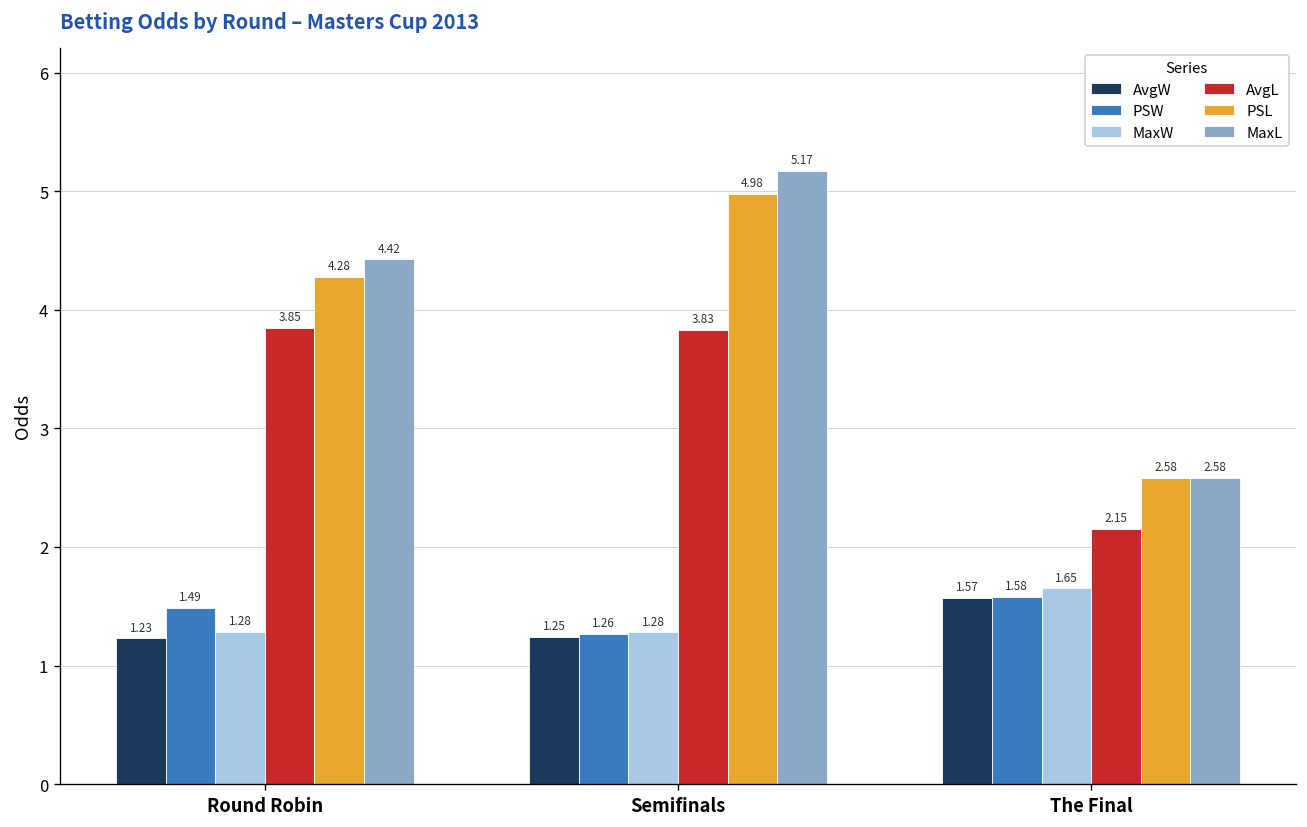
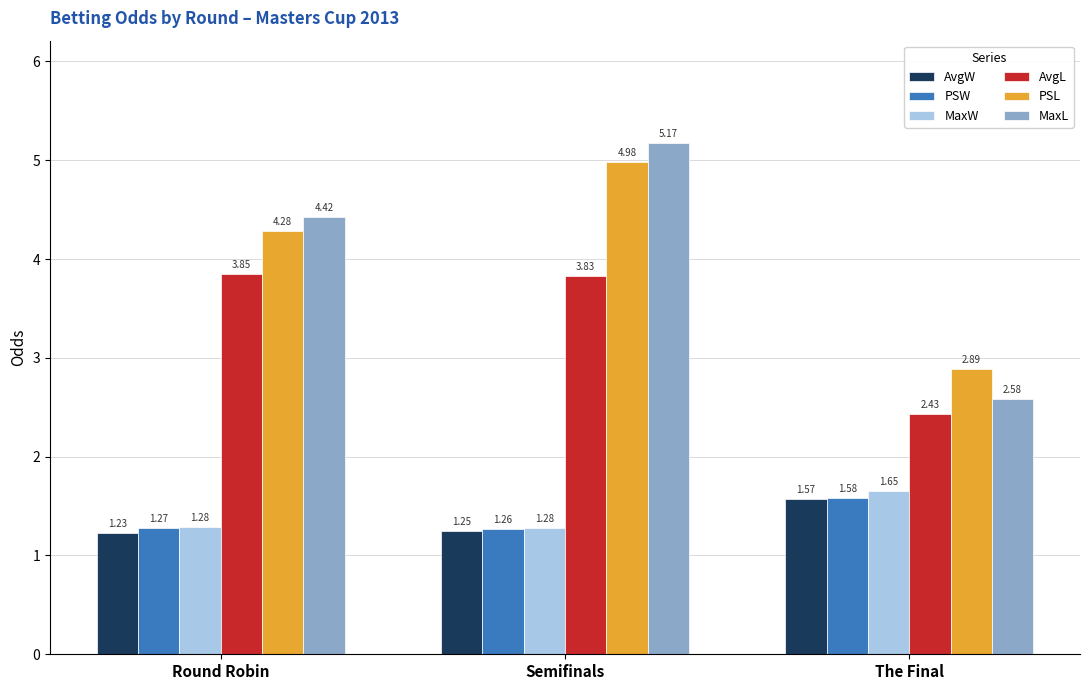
PSW, Round Robin: 1.49 -> 1.27
AvgL, The Final: 2.15 -> 2.43
PSL, The Final: 2.58 -> 2.89
